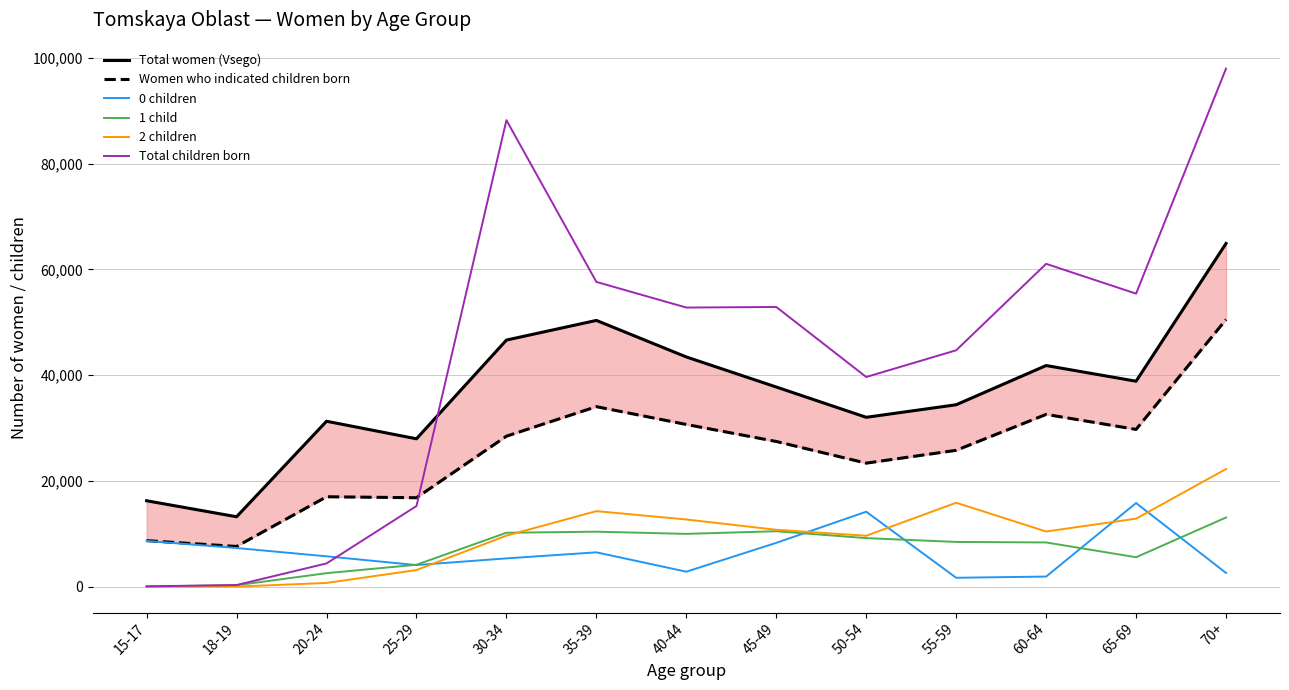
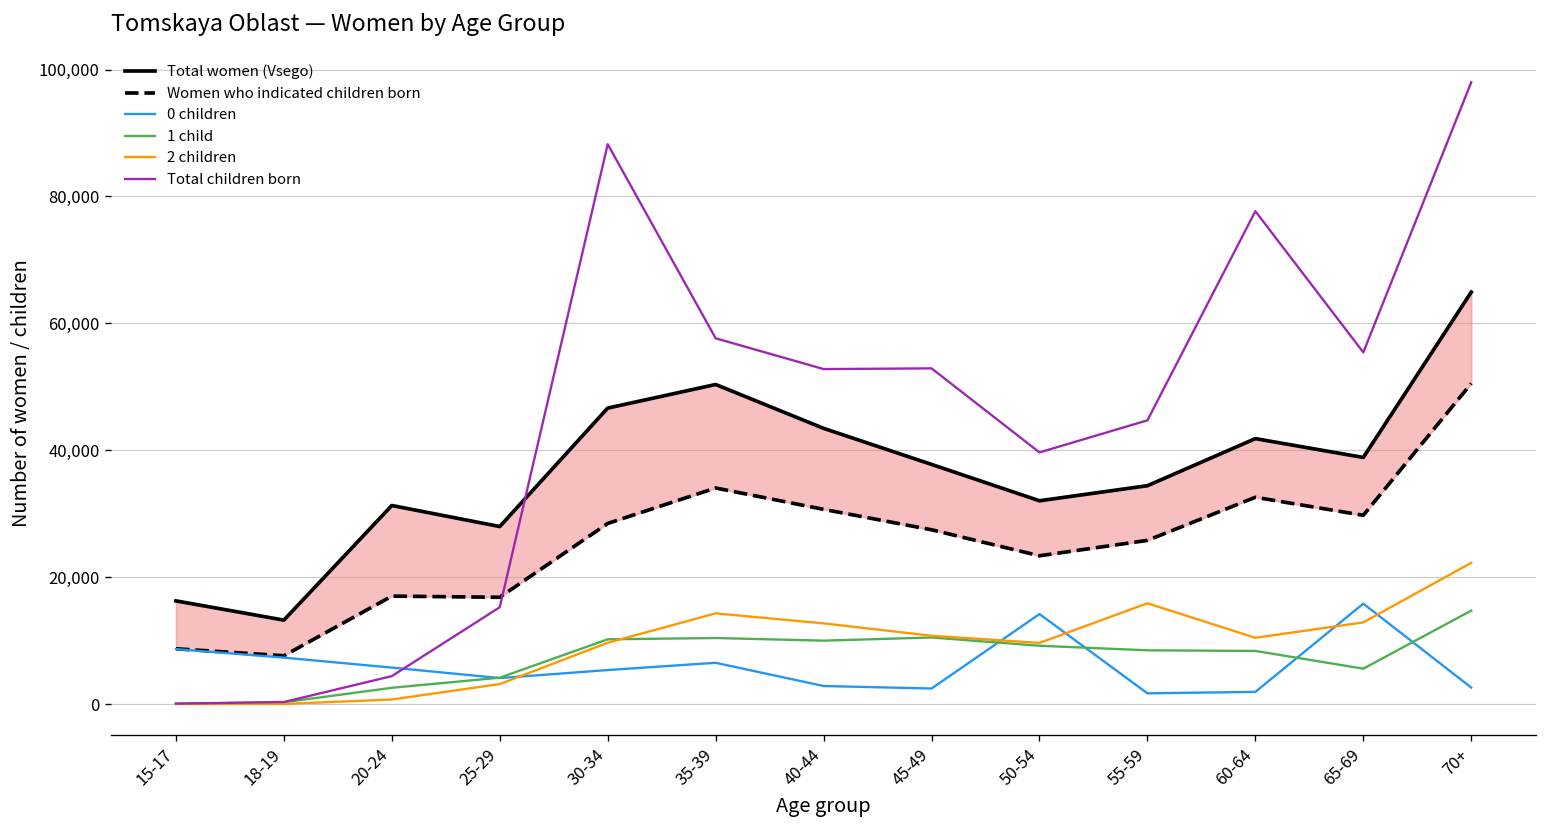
0 children, 45-49: 8,000 -> 2,000
Total children born, 60-64: 61,000 -> 78,000
1 child, 70+: 13,000 -> 15,000
